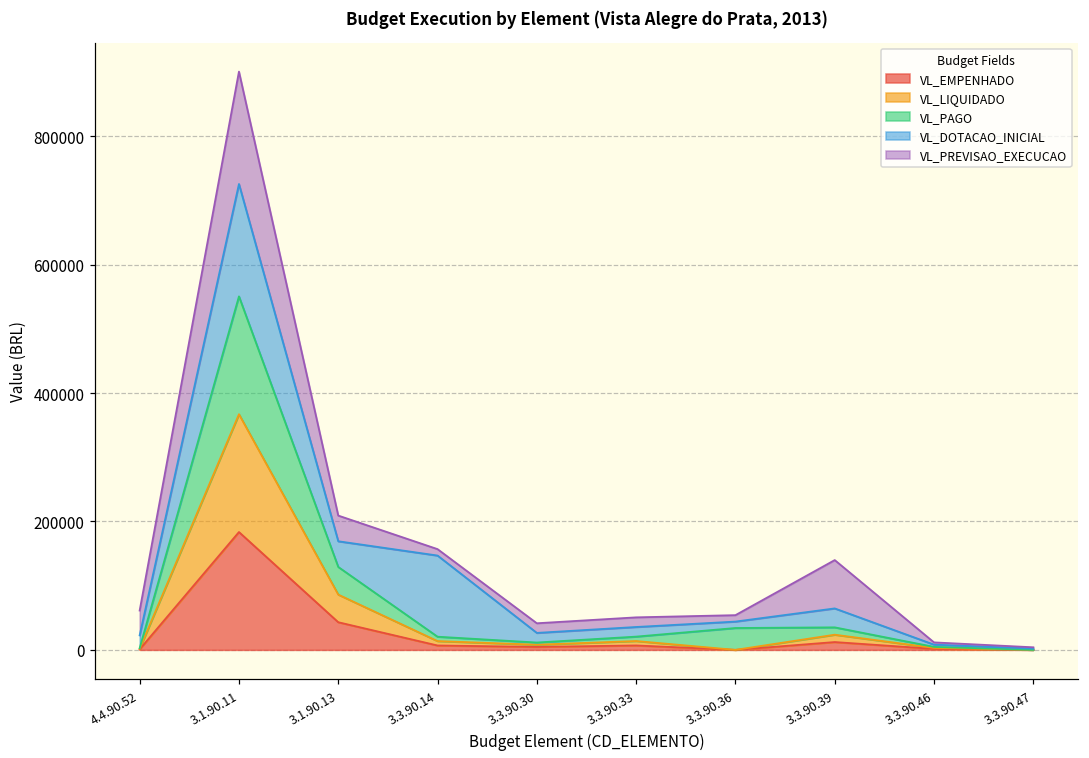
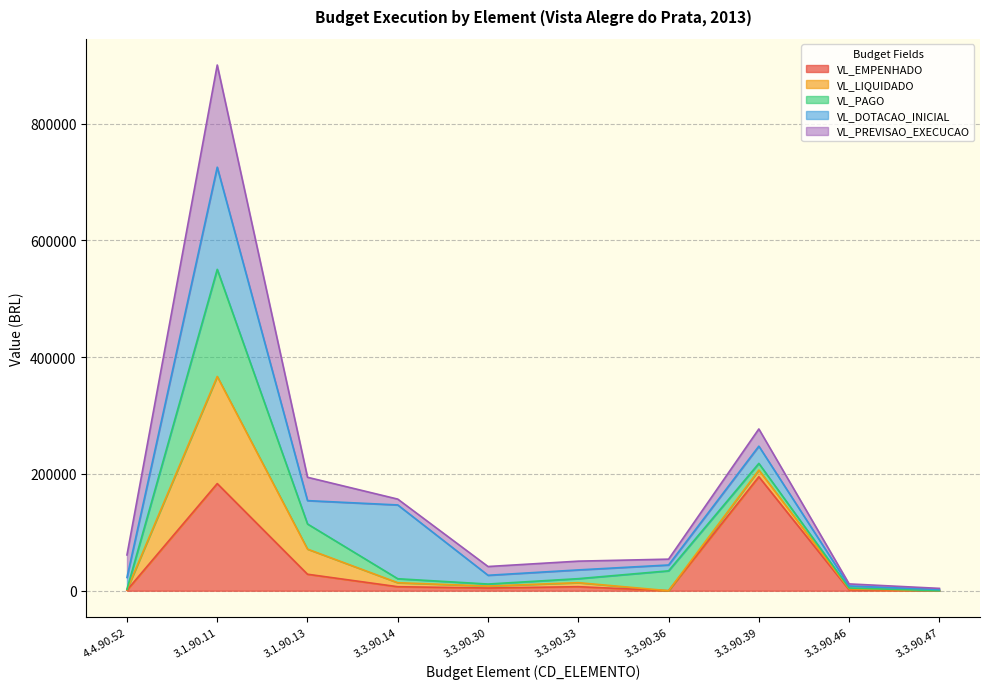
VL_EMPENHADO, 3.1.90.13: 40000 -> 30000
VL_EMPENHADO, 3.3.90.39: 10000 -> 200000
VL_PREVISAO_EXECUCAO, 3.3.90.39: 80000 -> 30000
